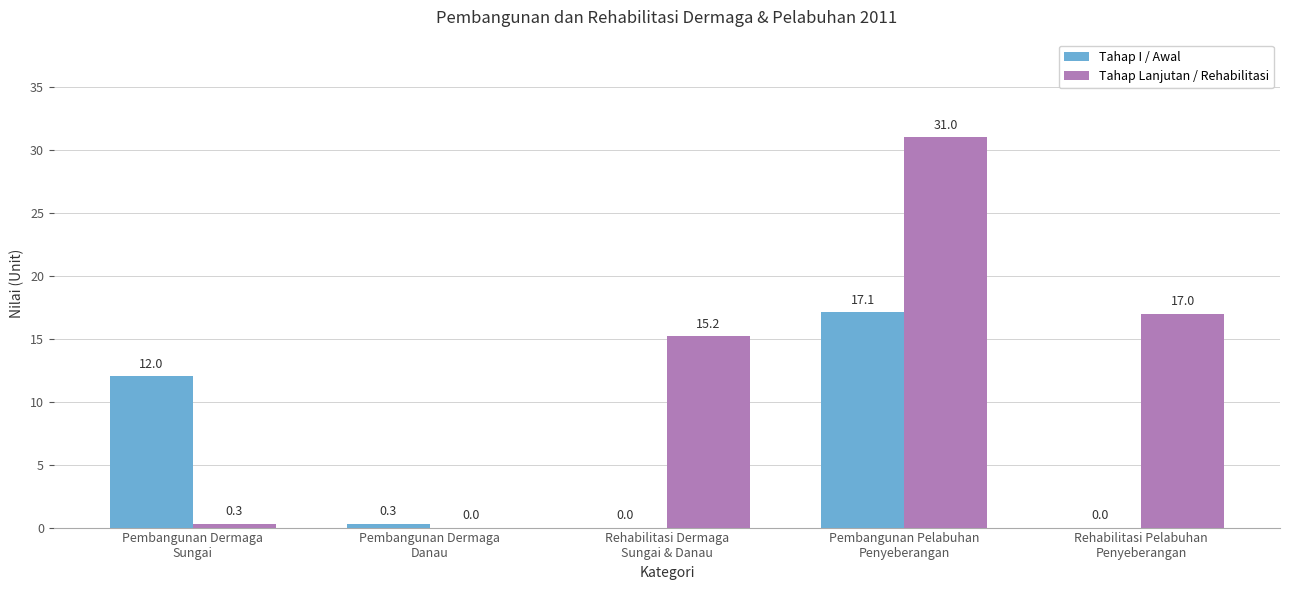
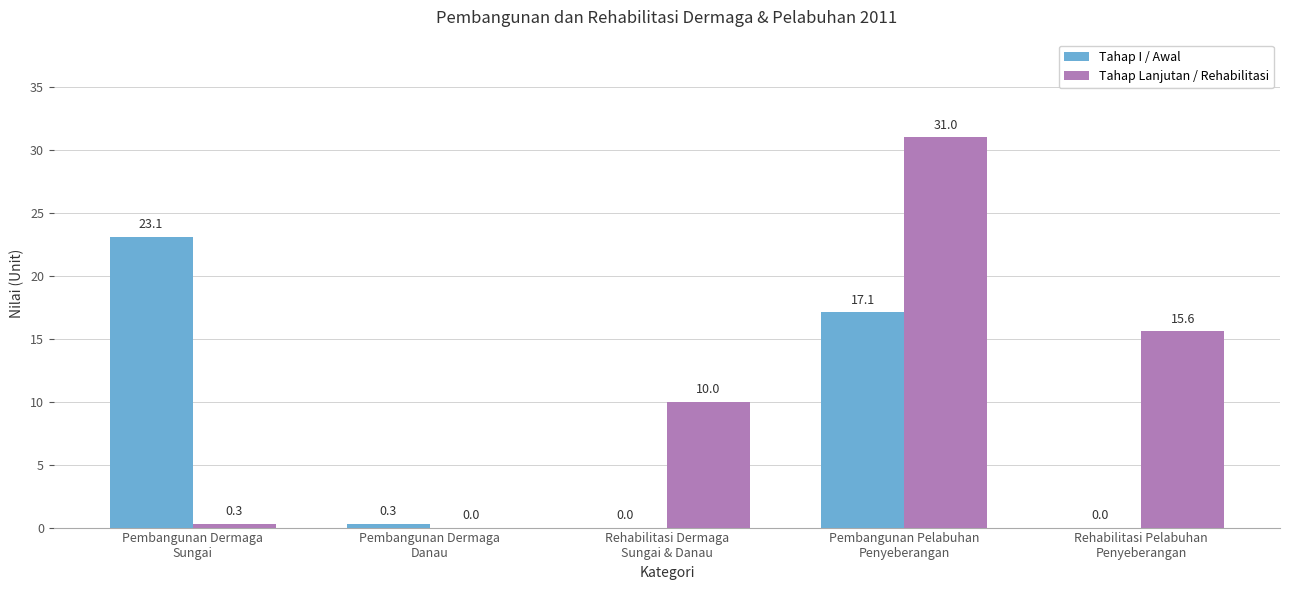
Tahap I / Awal, Pembangunan Dermaga Sungai: 12.0 -> 23.1
Tahap Lanjutan / Rehabilitasi, Rehabilitasi Dermaga Sungai & Danau: 15.2 -> 10.0
Tahap Lanjutan / Rehabilitasi, Rehabilitasi Pelabuhan Penyeberangan: 17.0 -> 15.6
